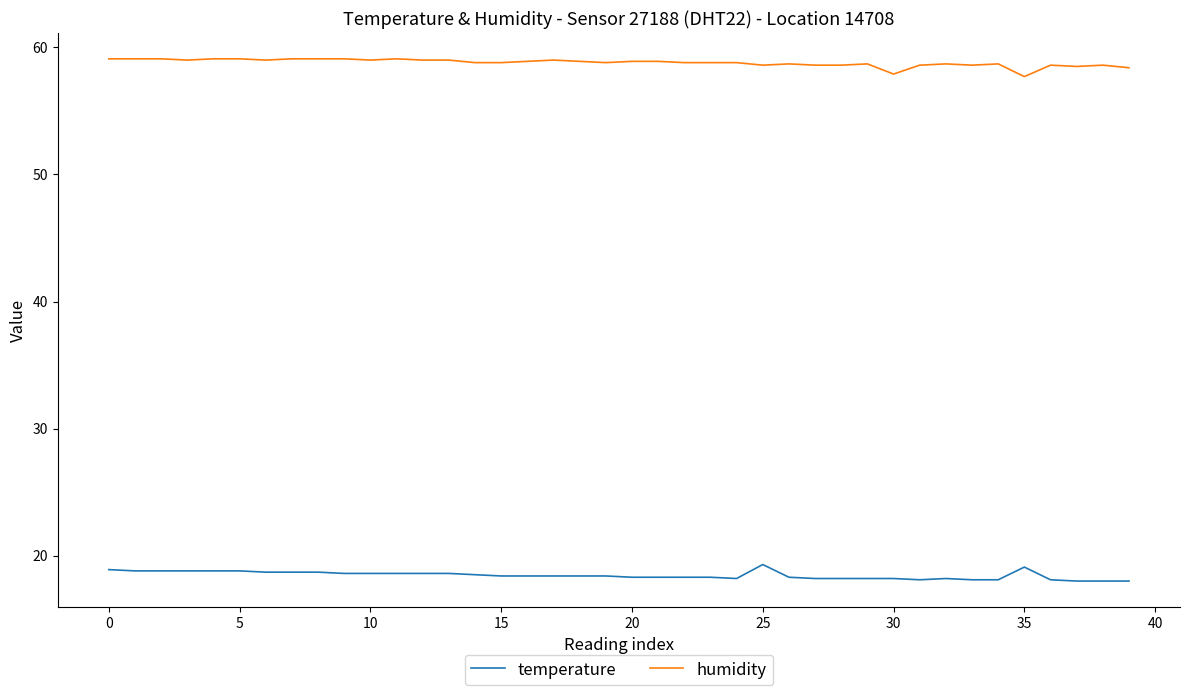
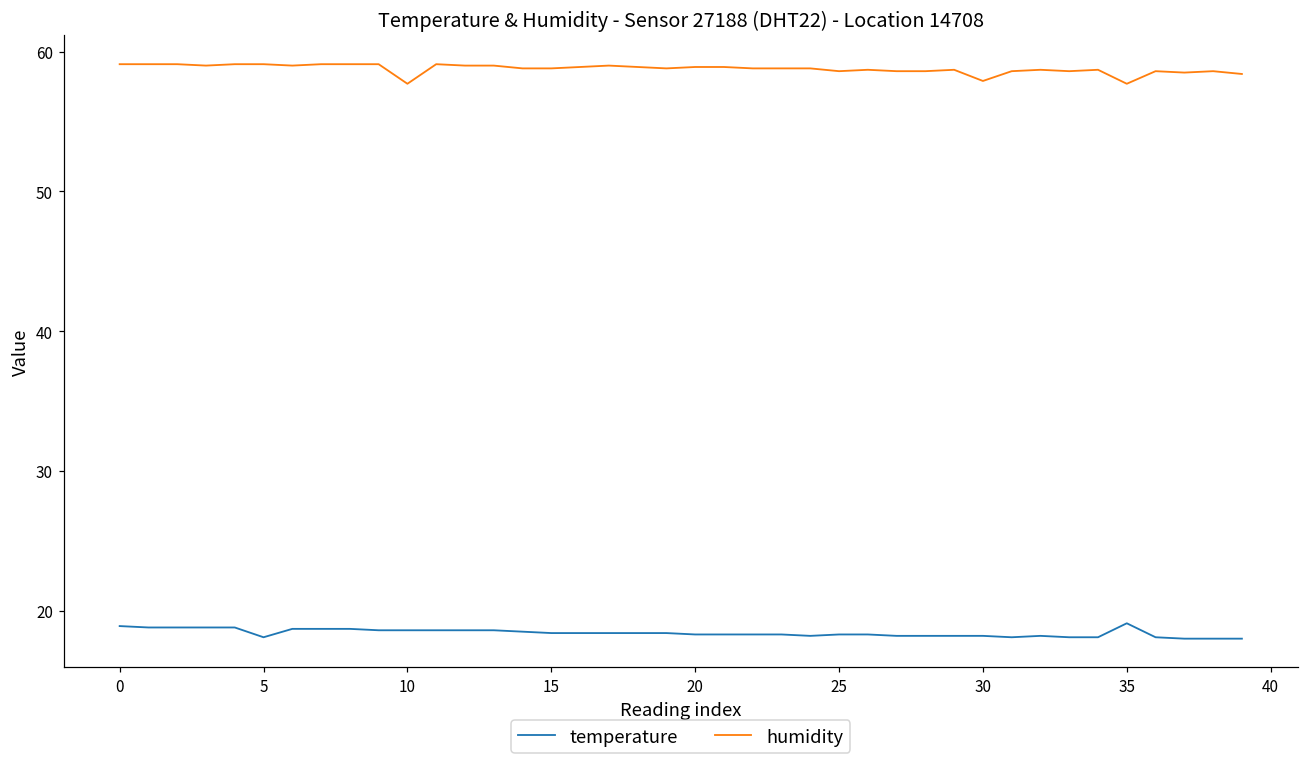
temperature, 5: 18.8 -> 18.1
humidity, 10: 59.0 -> 57.7
temperature, 25: 19.3 -> 18.3
